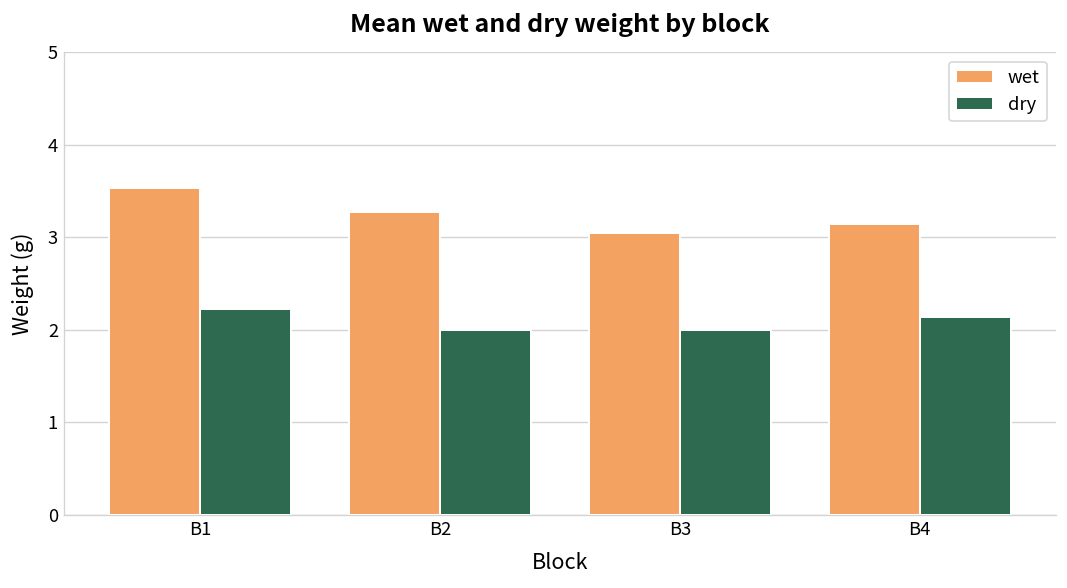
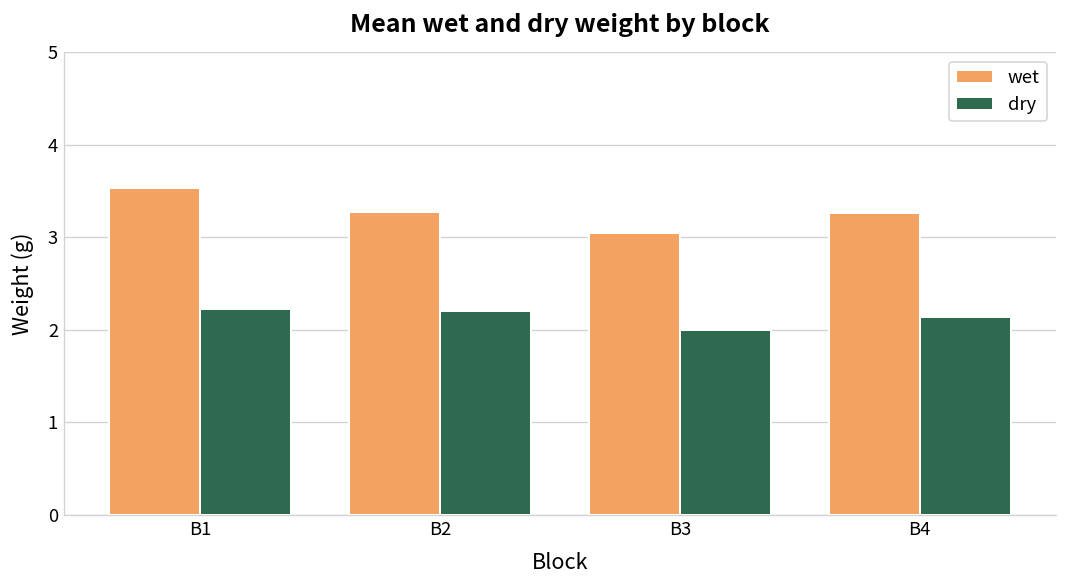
dry, B2: 2.0 -> 2.2
wet, B4: 3.2 -> 3.3
